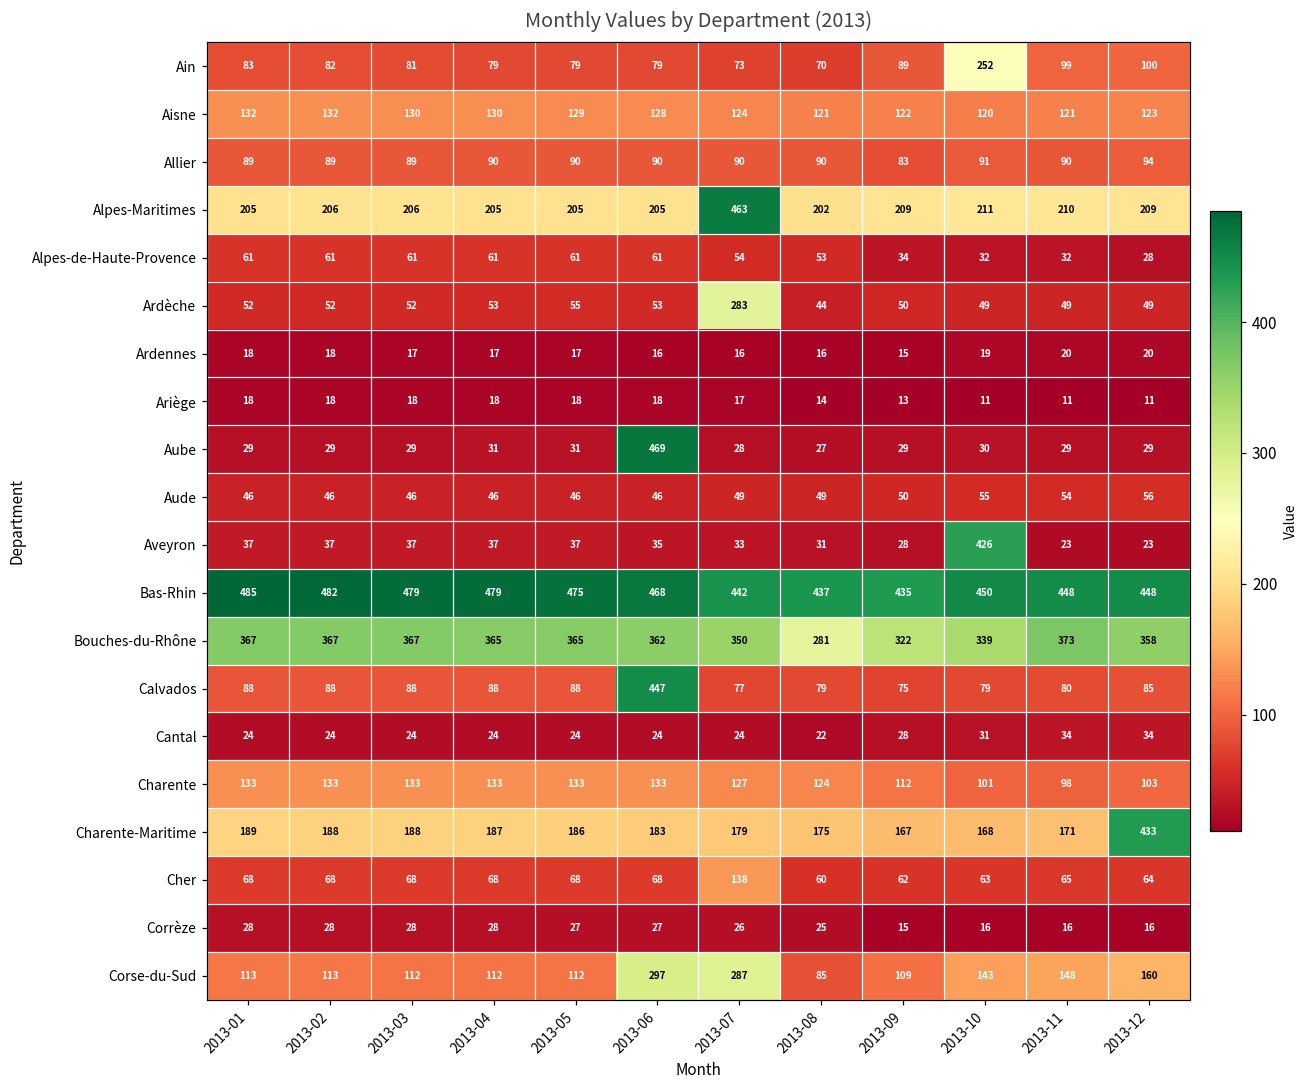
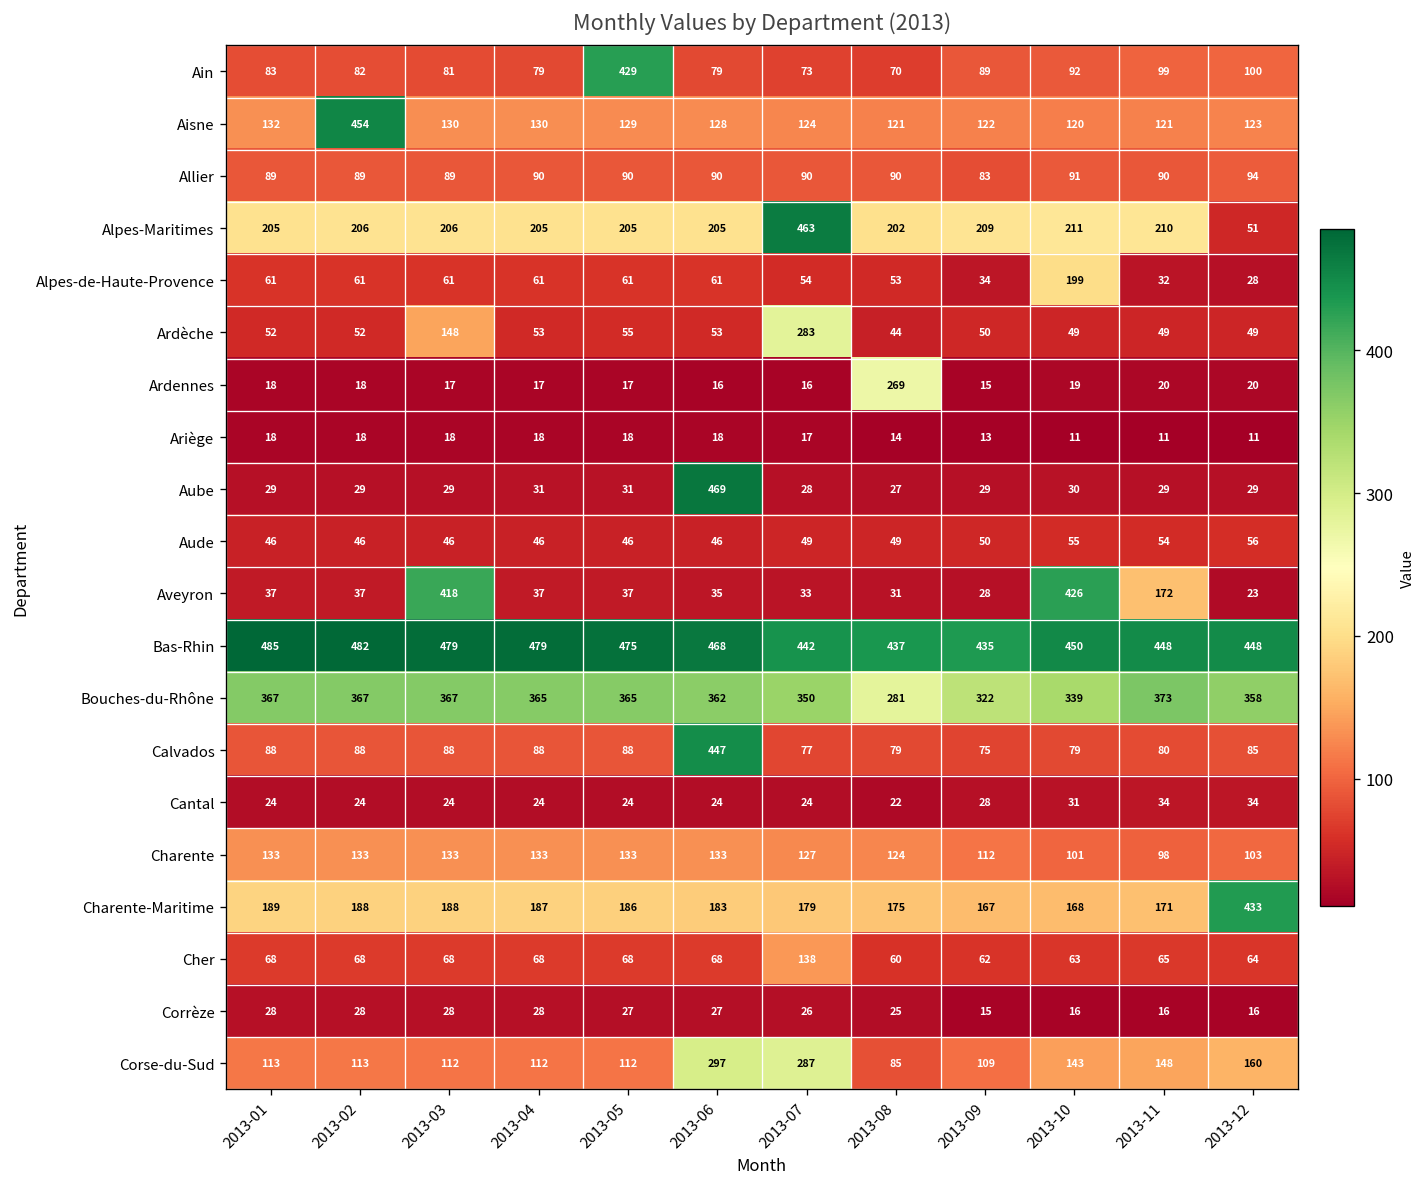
Ain, 2013-05: 79 -> 429
Ain, 2013-10: 252 -> 92
Aisne, 2013-02: 132 -> 454
Alpes-Maritimes, 2013-12: 209 -> 51
Alpes-de-Haute-Provence, 2013-10: 32 -> 199
Ardèche, 2013-03: 52 -> 148
Ardennes, 2013-08: 16 -> 269
Aveyron, 2013-03: 37 -> 418
Aveyron, 2013-11: 23 -> 172
